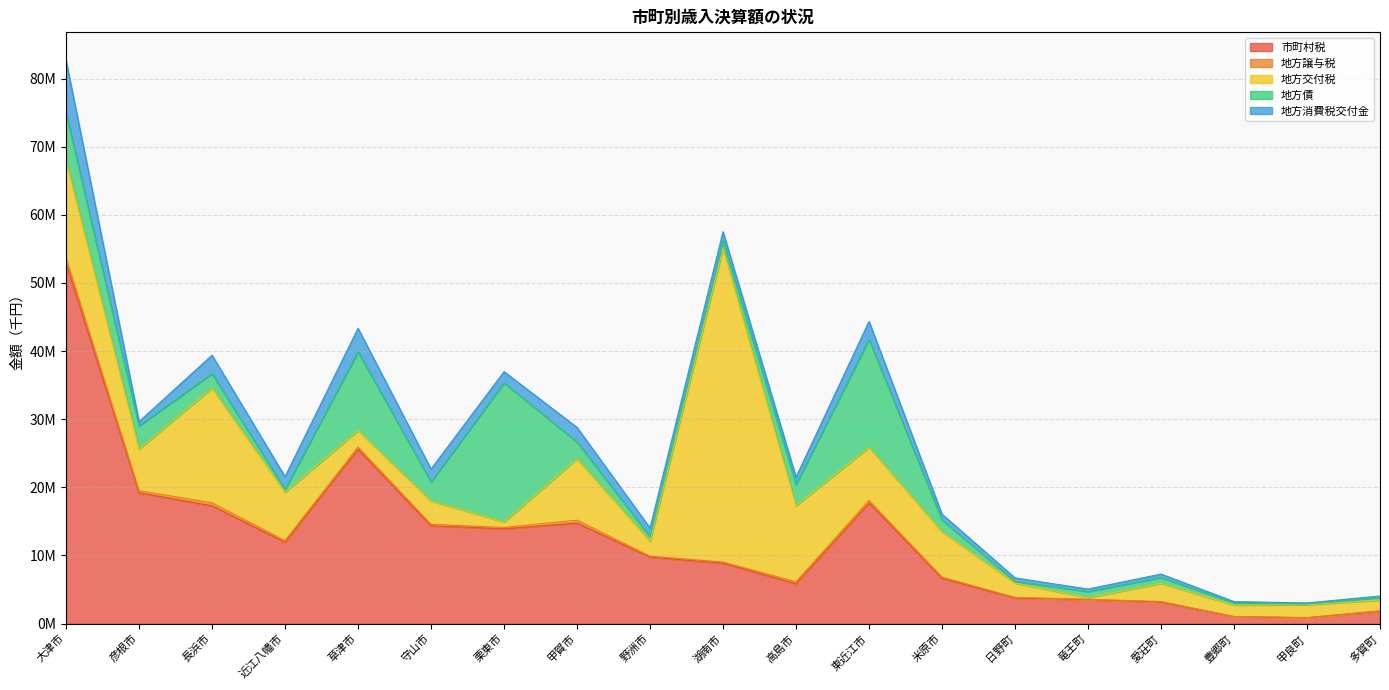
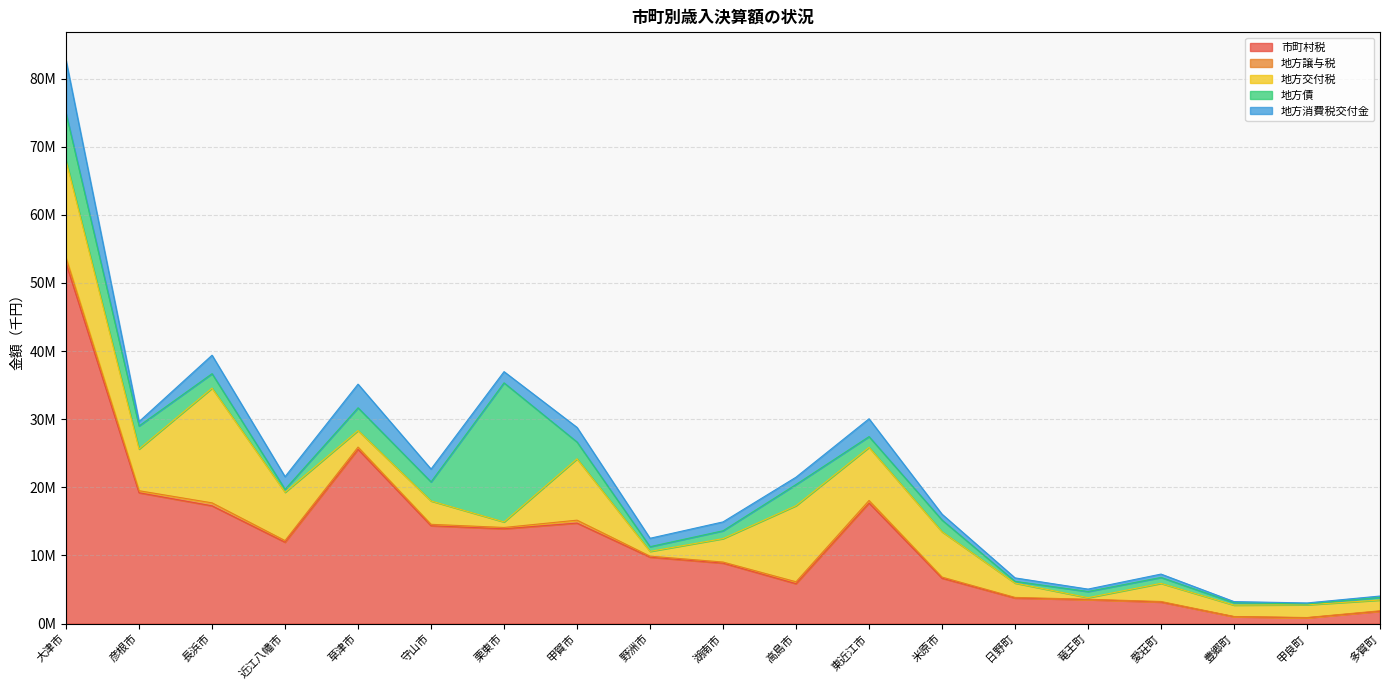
地方債, 草津市: 12000000 -> 3000000
地方交付税, 野洲市: 2000000 -> 1000000
地方交付税, 湖南市: 46000000 -> 3000000
地方債, 東近江市: 16000000 -> 2000000
